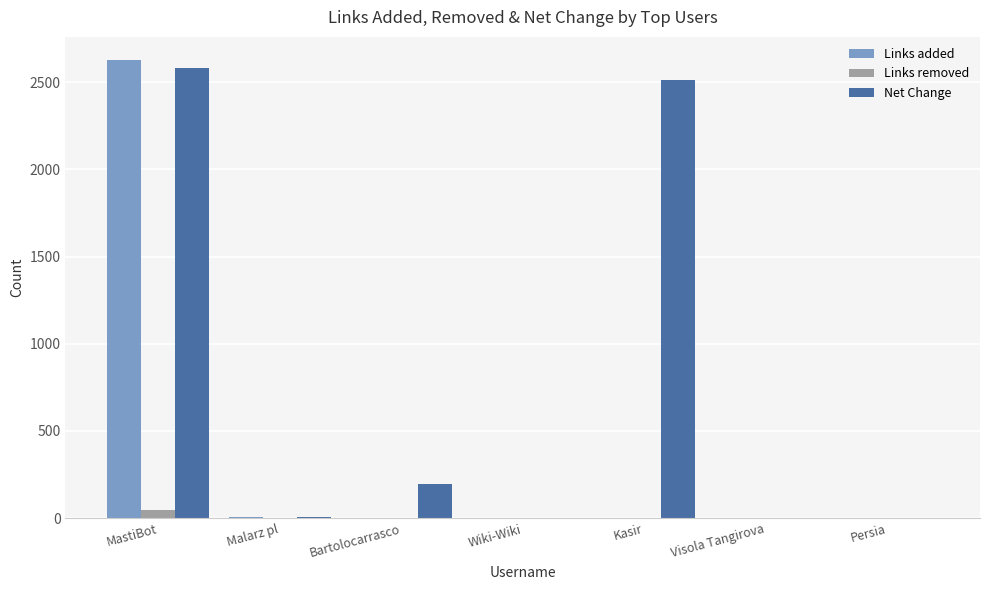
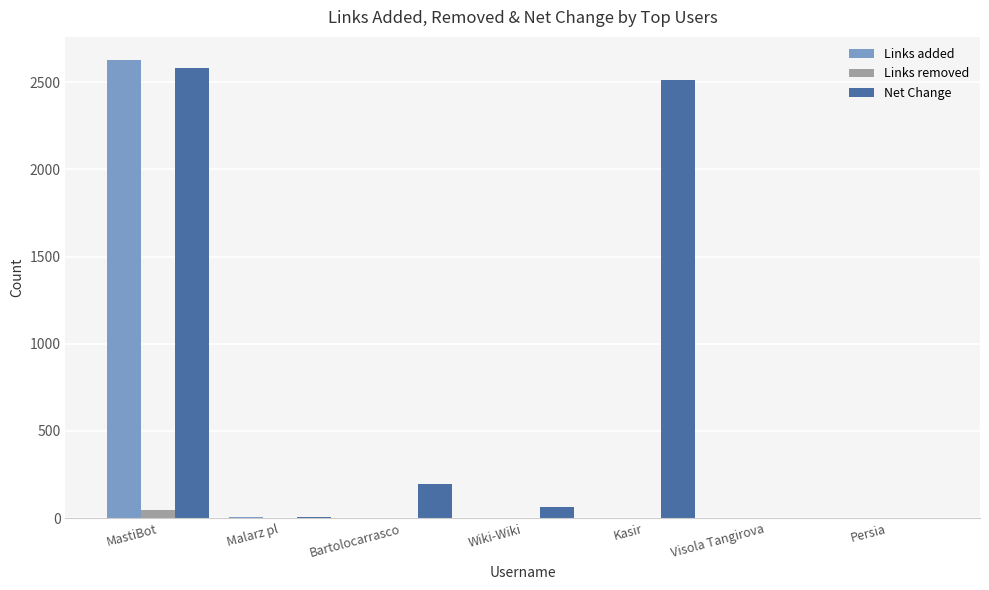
Net Change, Wiki-Wiki: 0 -> 70
